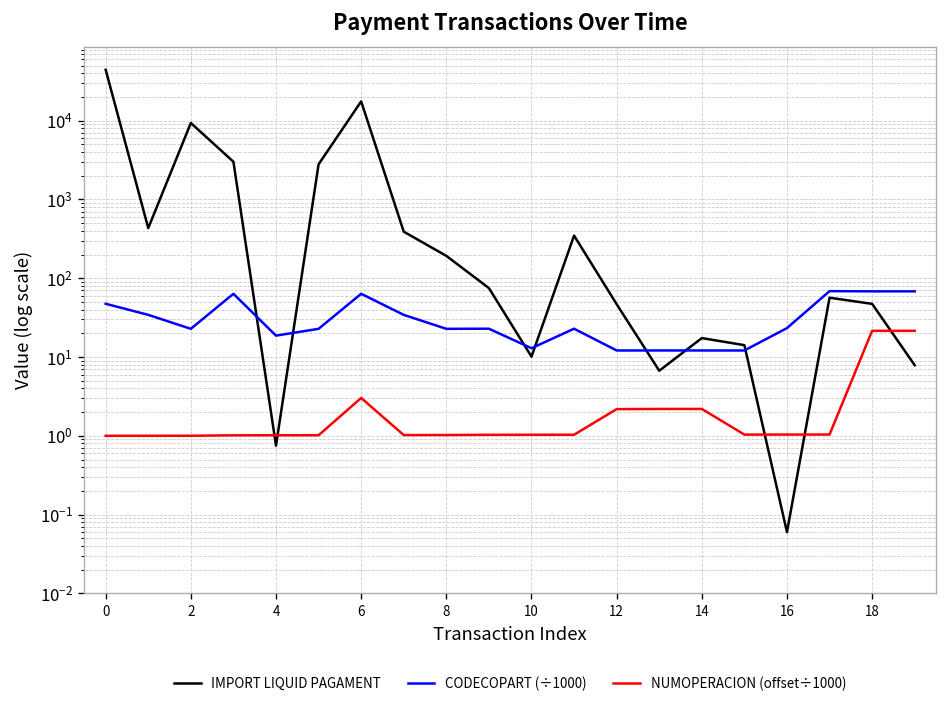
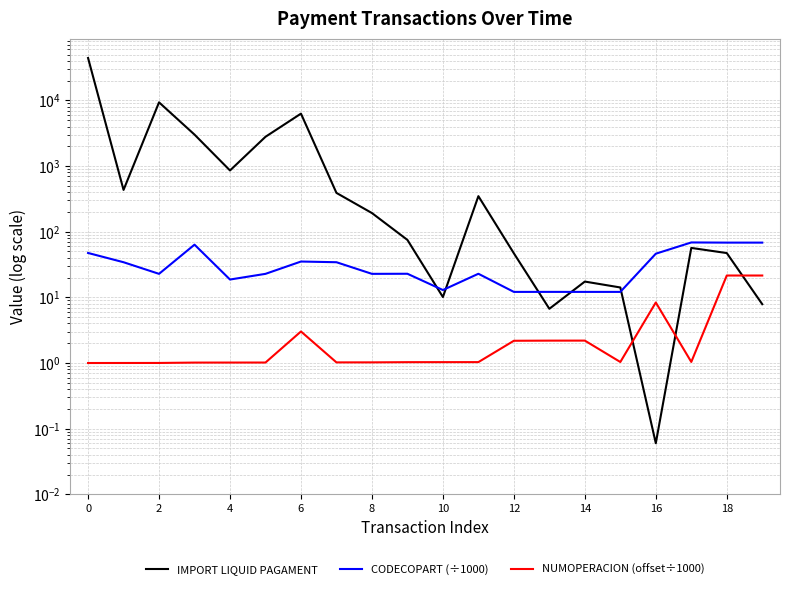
IMPORT LIQUID PAGAMENT, 4: 0.8 -> 900
IMPORT LIQUID PAGAMENT, 6: 18000 -> 6000
CODECOPART (÷1000), 6: 60 -> 40
CODECOPART (÷1000), 16: 23 -> 50
NUMOPERACION (offset÷1000), 16: 1.0 -> 8
